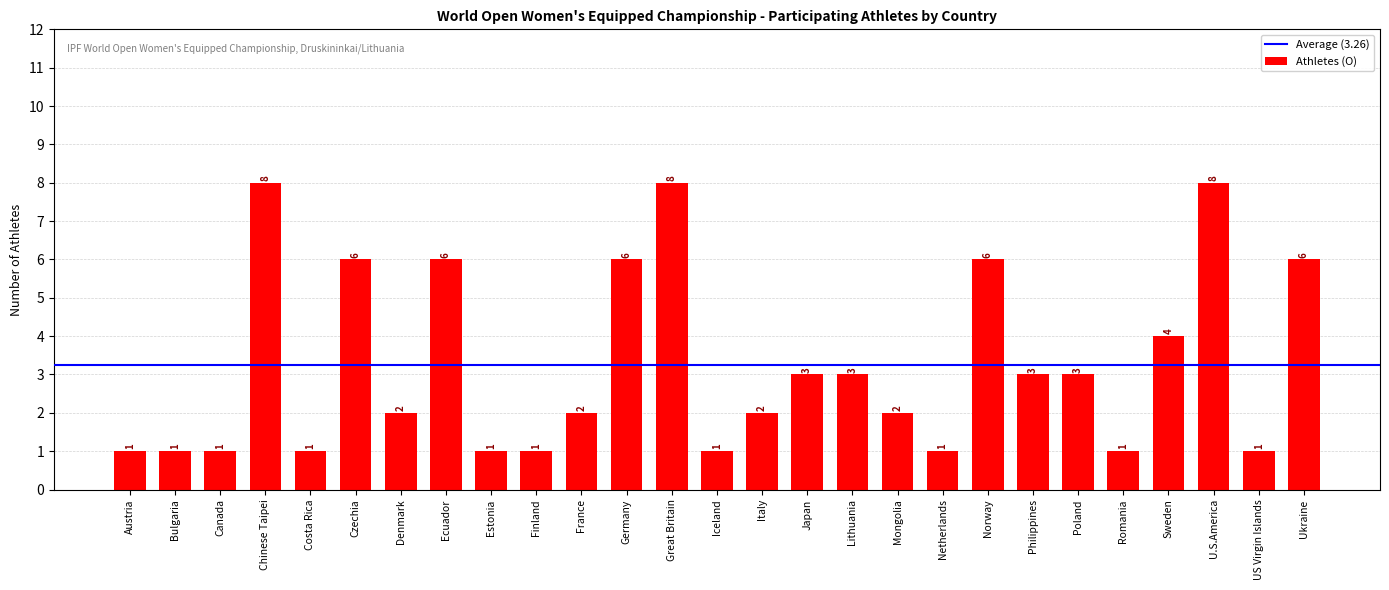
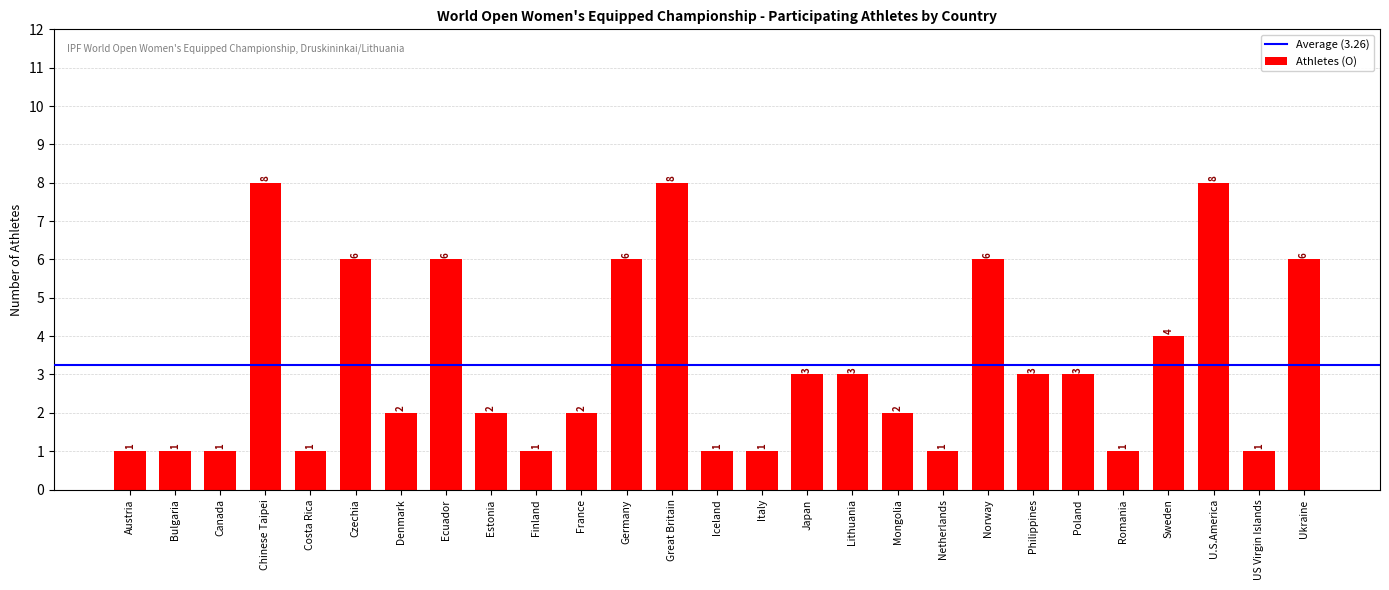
Estonia: 1 -> 2
Italy: 2 -> 1
